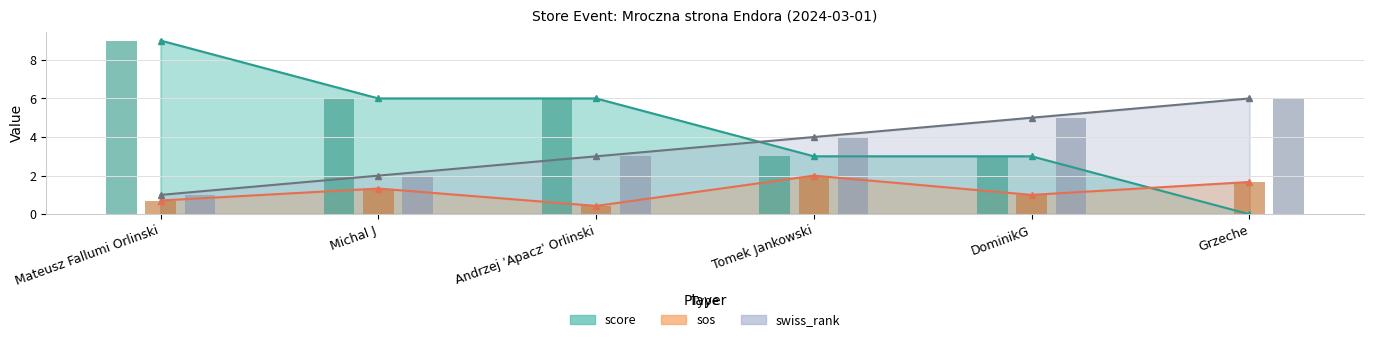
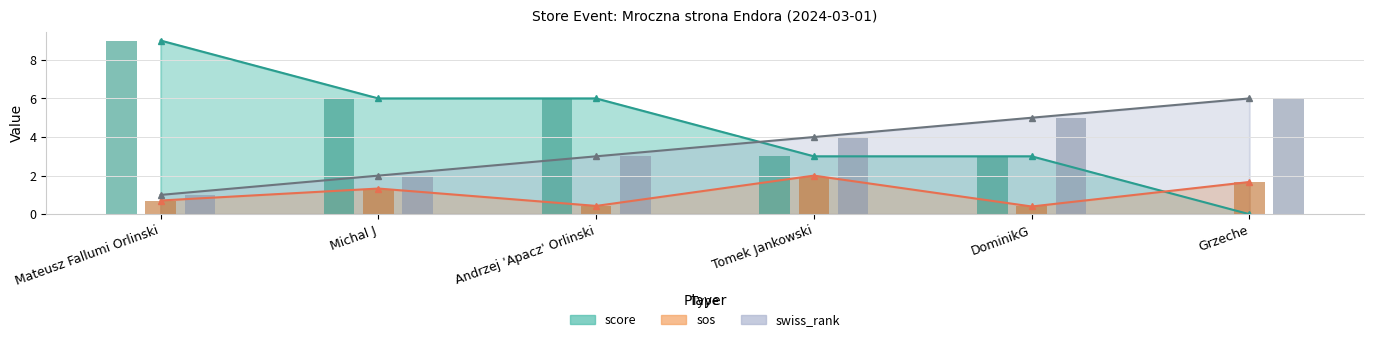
sos, DominikG: 1.0 -> 0.4
